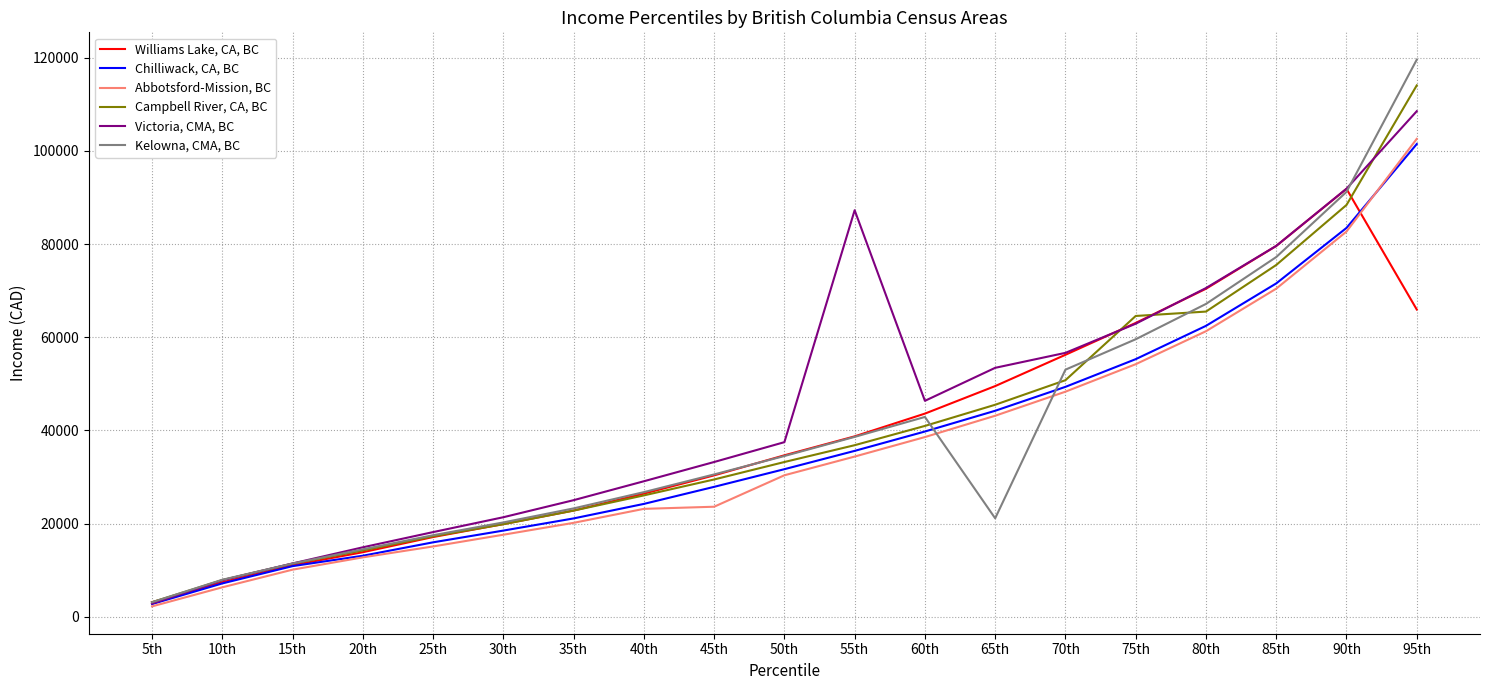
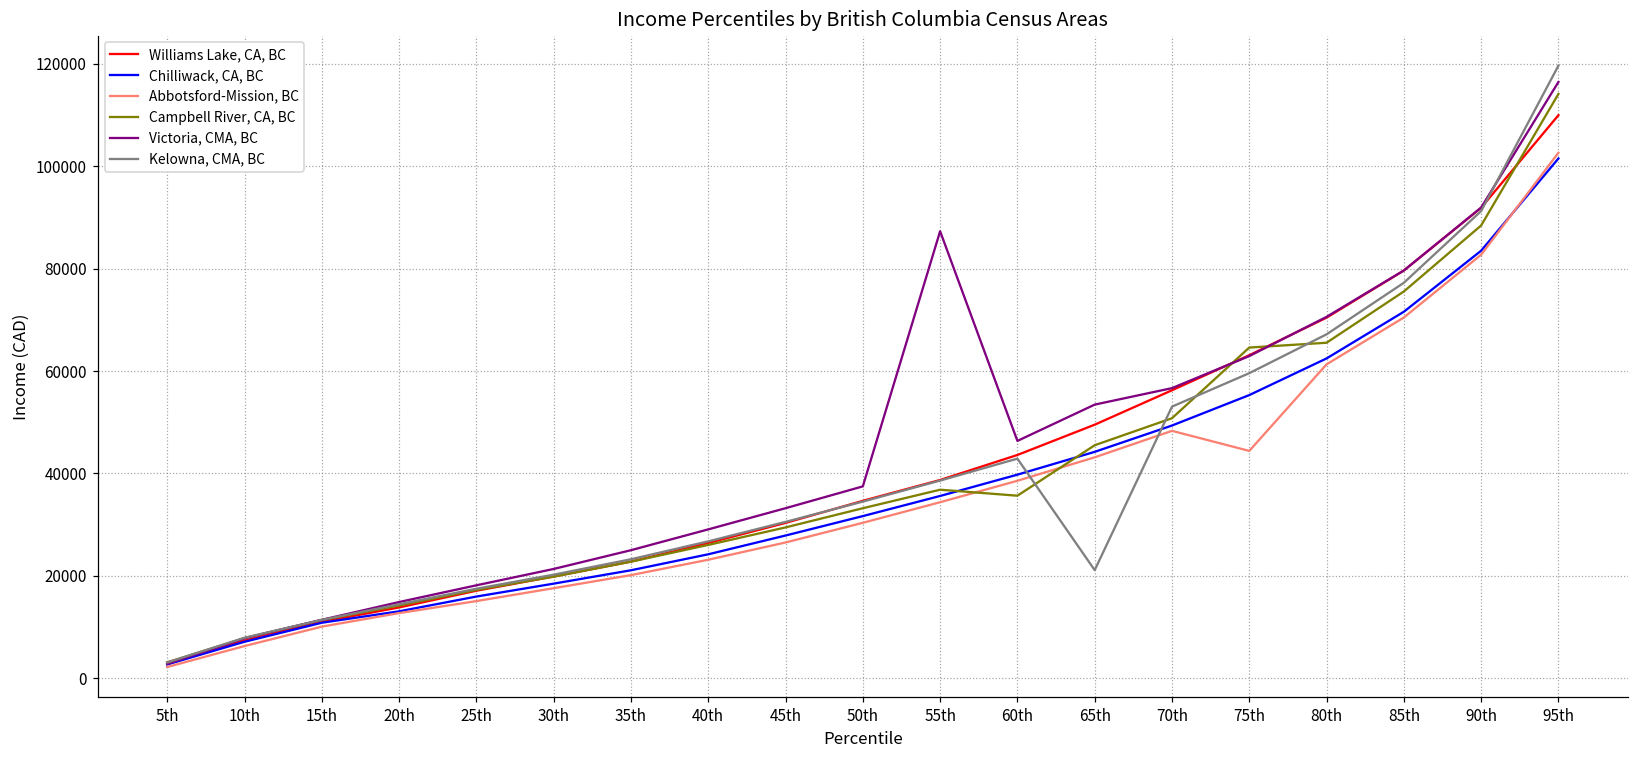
Abbotsford-Mission, BC, 45th: 24000 -> 27000
Campbell River, CA, BC, 60th: 41000 -> 36000
Abbotsford-Mission, BC, 75th: 54000 -> 44000
Williams Lake, CA, BC, 95th: 66000 -> 110000
Victoria, CMA, BC, 95th: 109000 -> 116000
